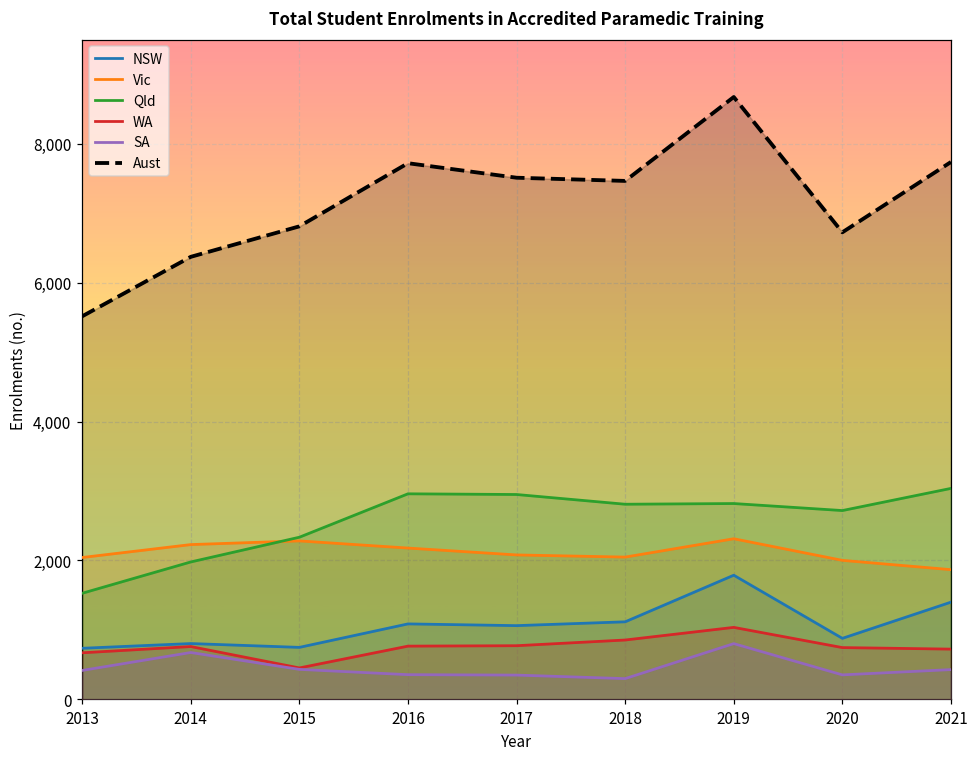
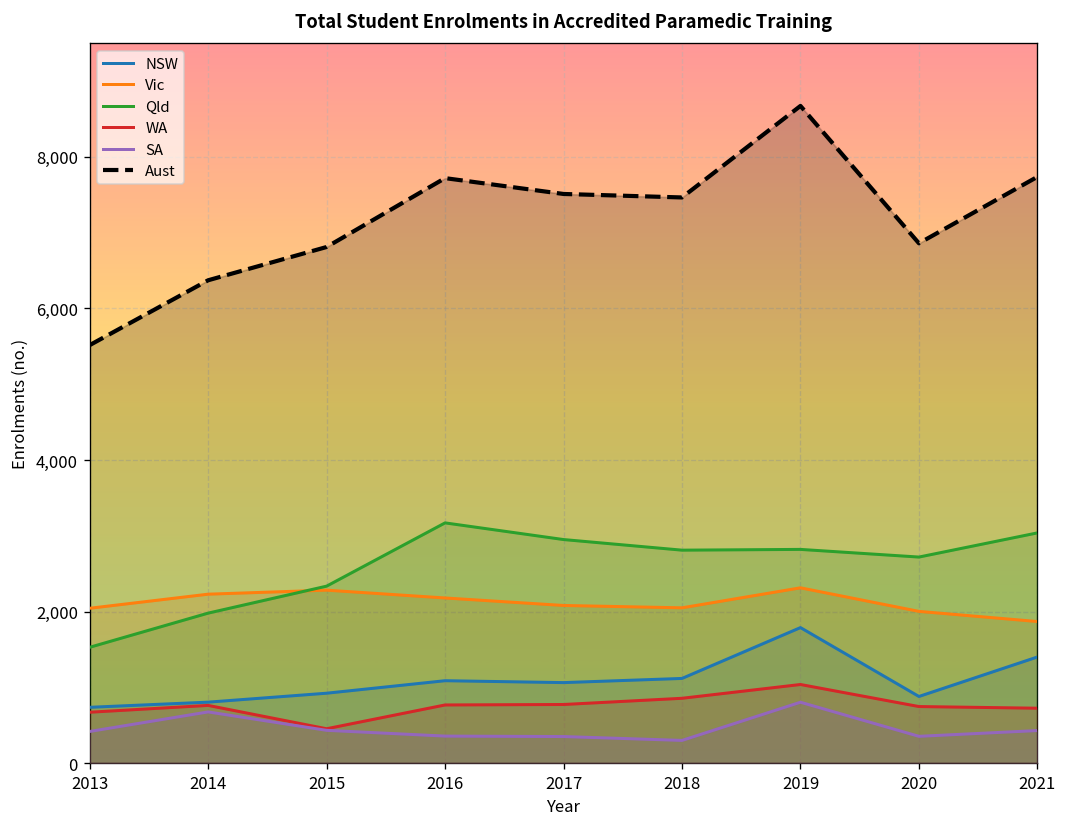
NSW, 2015: 700 -> 900
Qld, 2016: 3,000 -> 3,200
Aust, 2020: 6,700 -> 6,900
